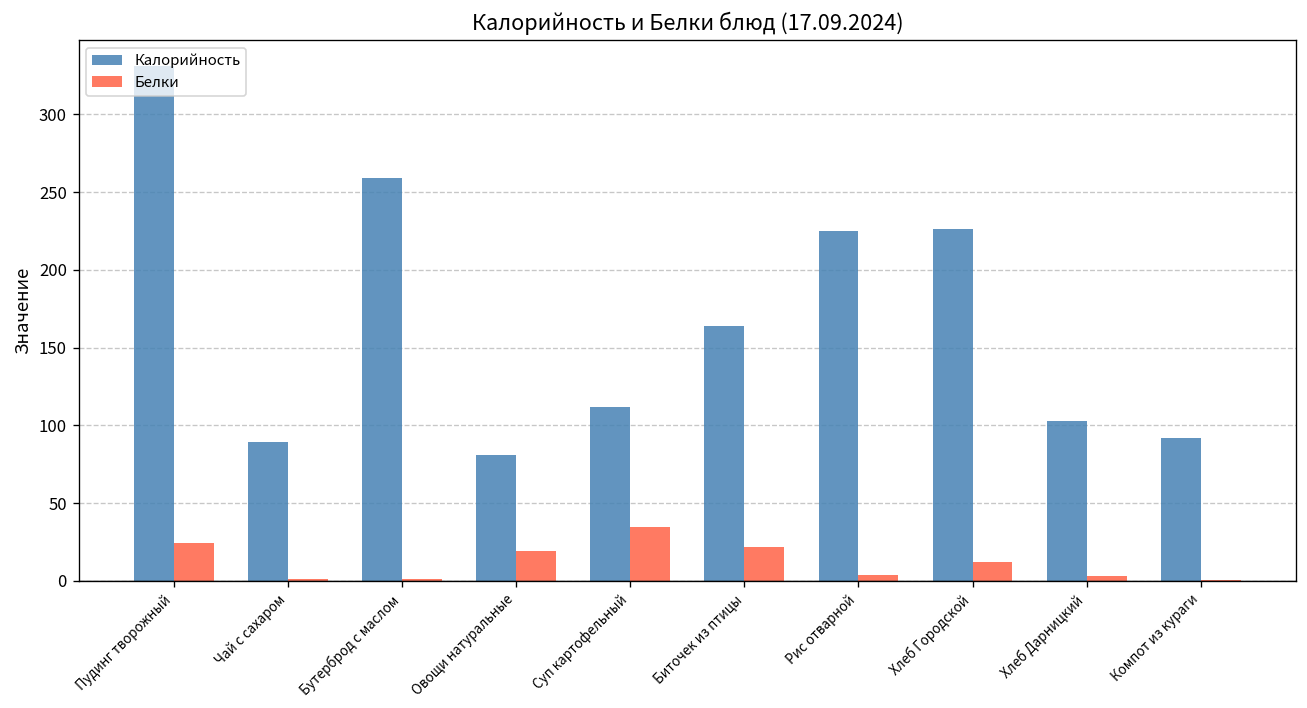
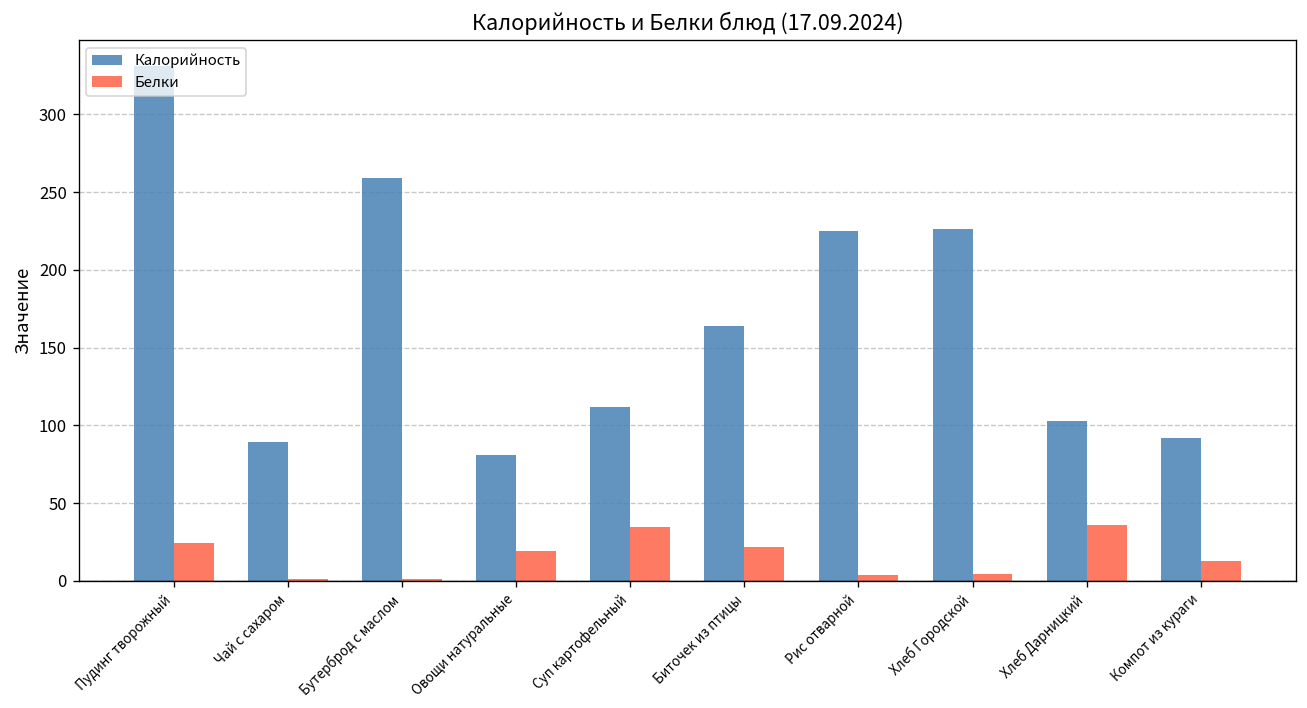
Белки, Хлеб Городской: 12 -> 4
Белки, Хлеб Дарницкий: 3 -> 36
Белки, Компот из кураги: 0 -> 13
